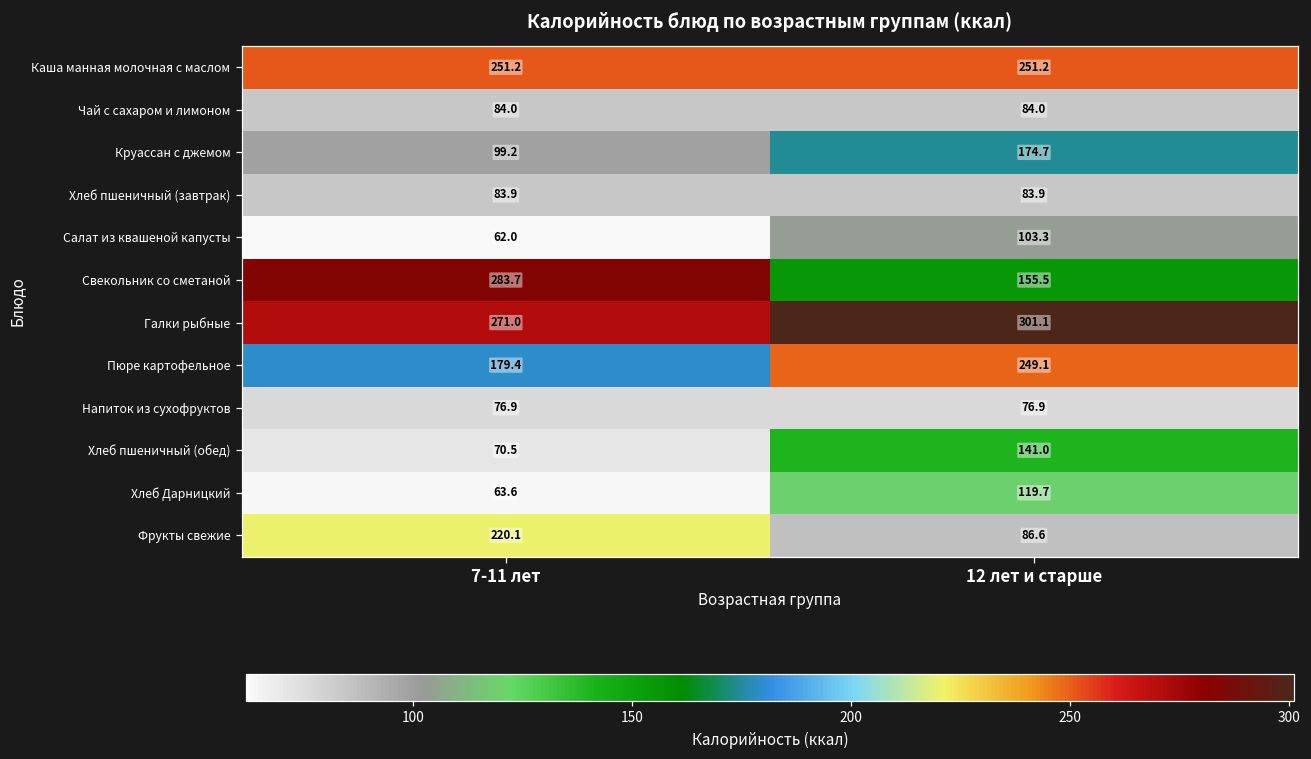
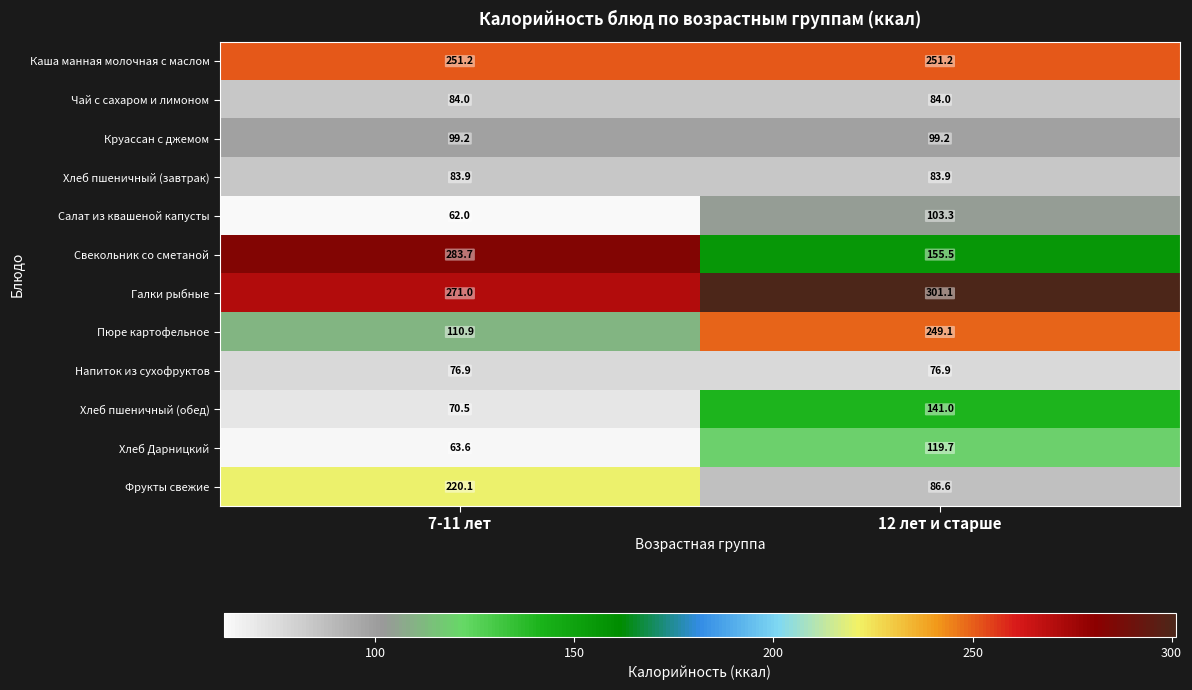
Круассан с джемом, 12 лет и старше: 174.7 -> 99.2
Пюре картофельное, 7-11 лет: 179.4 -> 110.9
